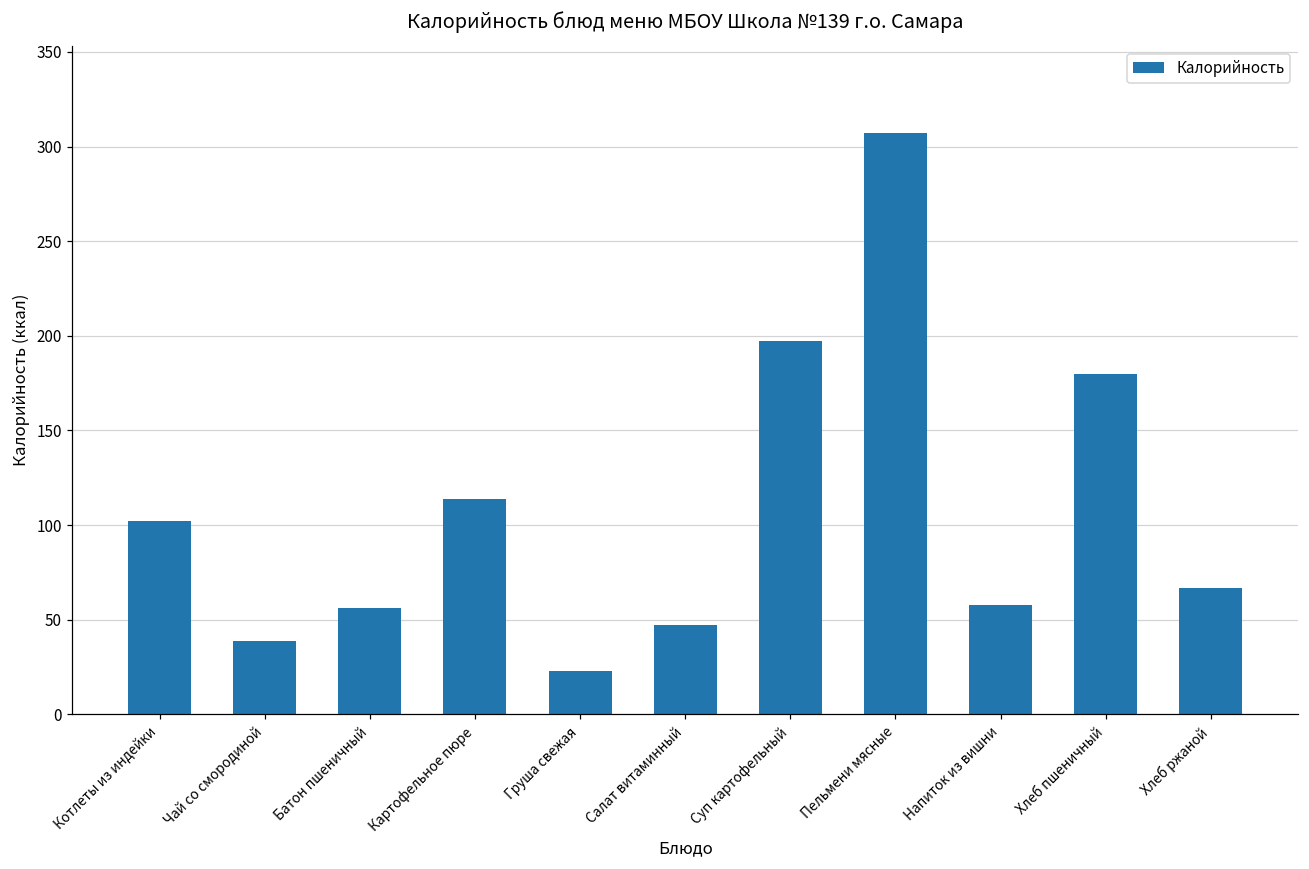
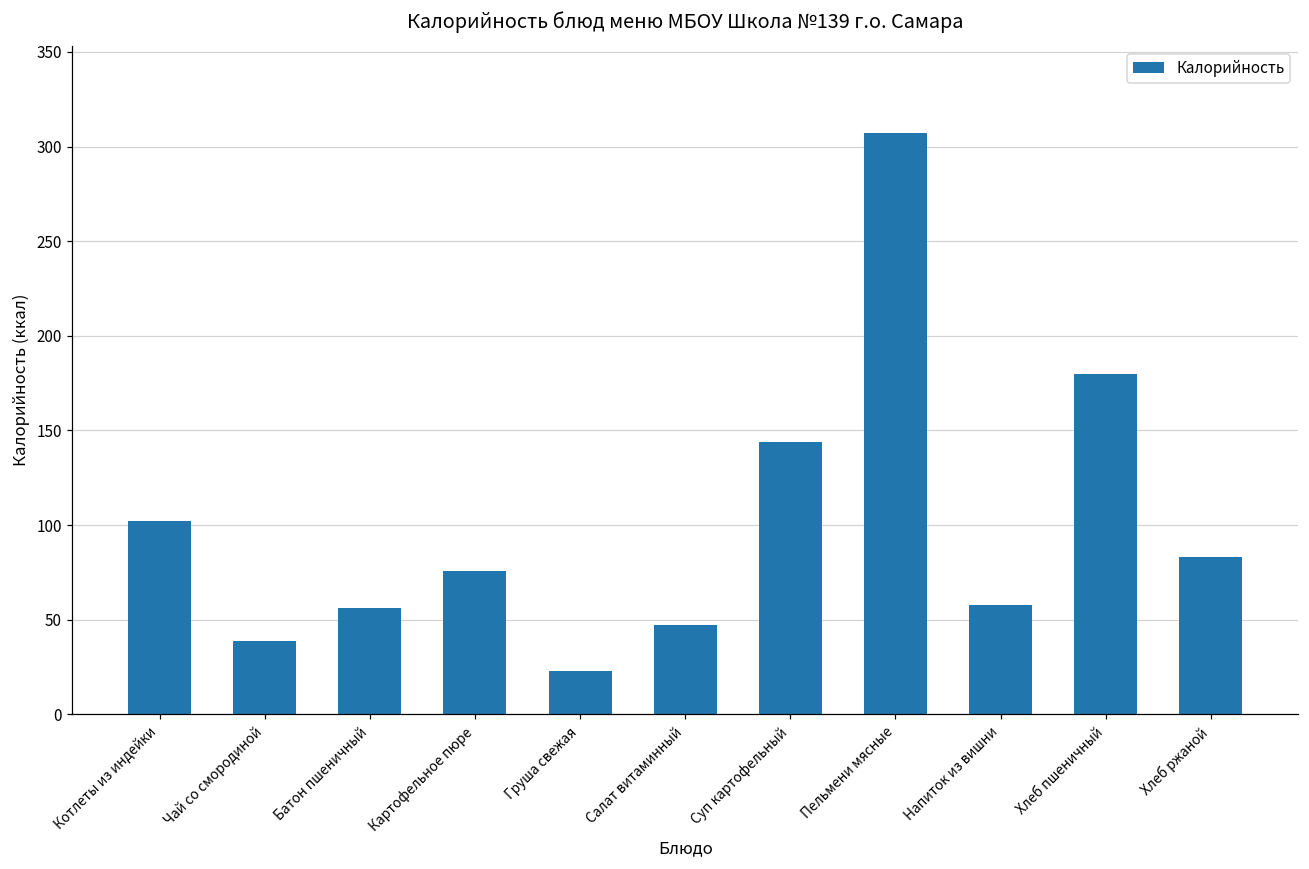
Картофельное пюре: 114 -> 76
Суп картофельный: 197 -> 144
Хлеб ржаной: 67 -> 83
